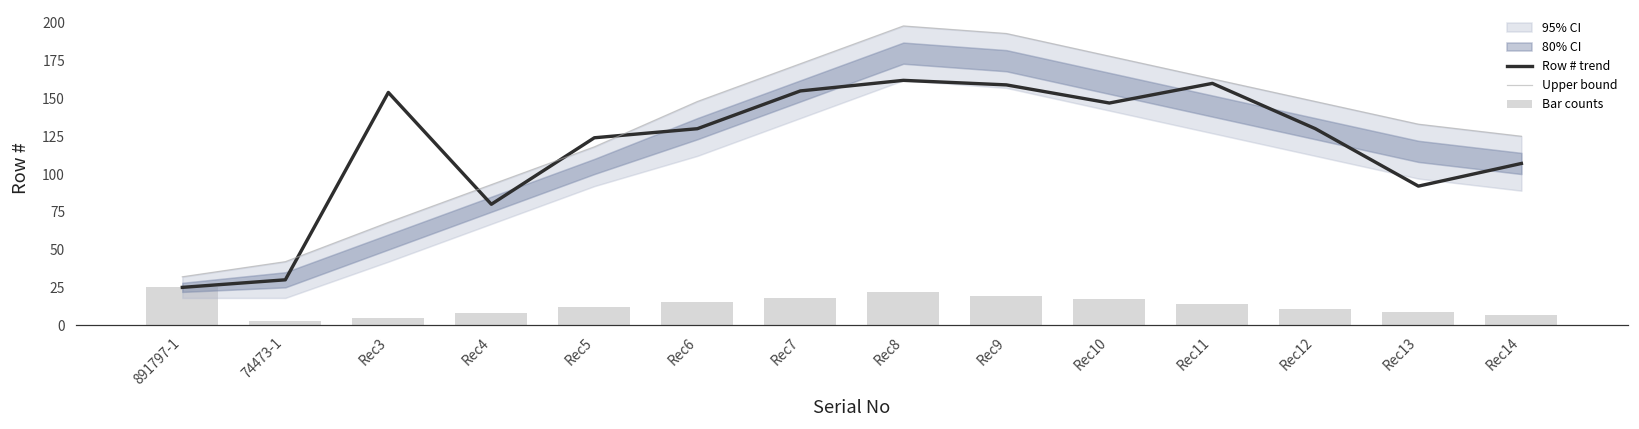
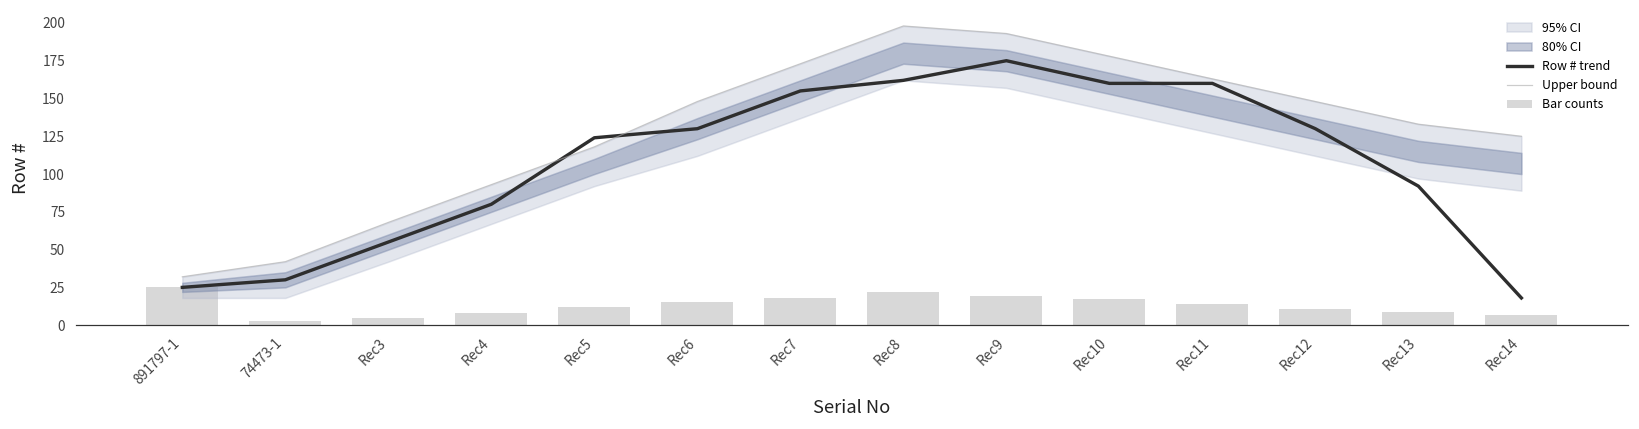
Row # trend, Rec3: 154 -> 55
Row # trend, Rec9: 159 -> 175
Row # trend, Rec10: 147 -> 160
Row # trend, Rec14: 107 -> 18
